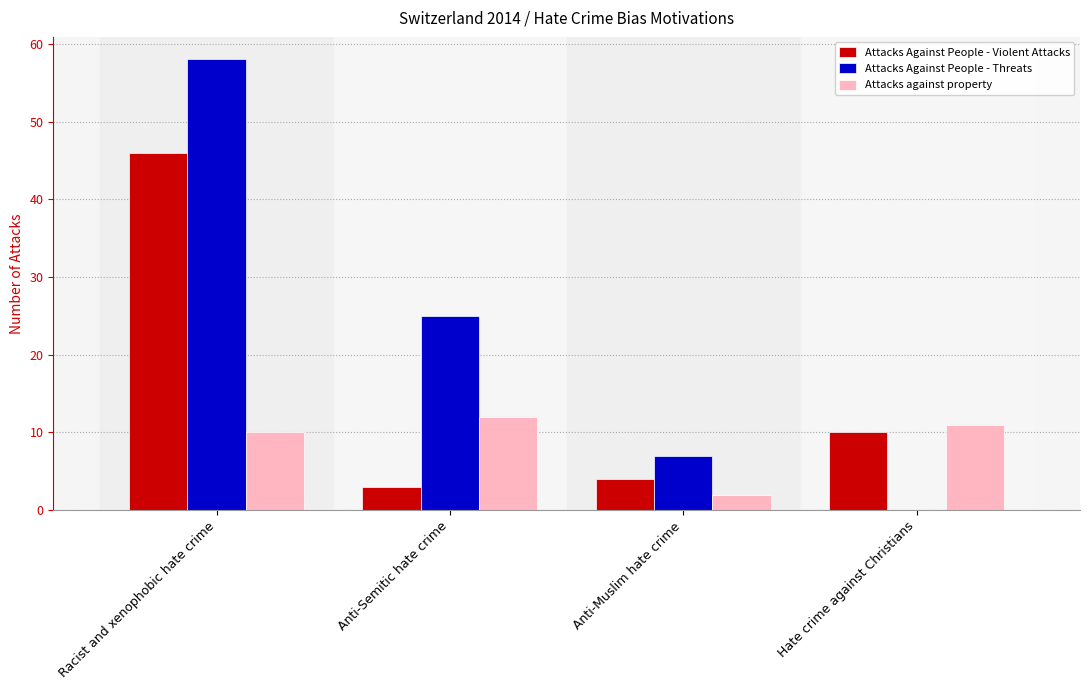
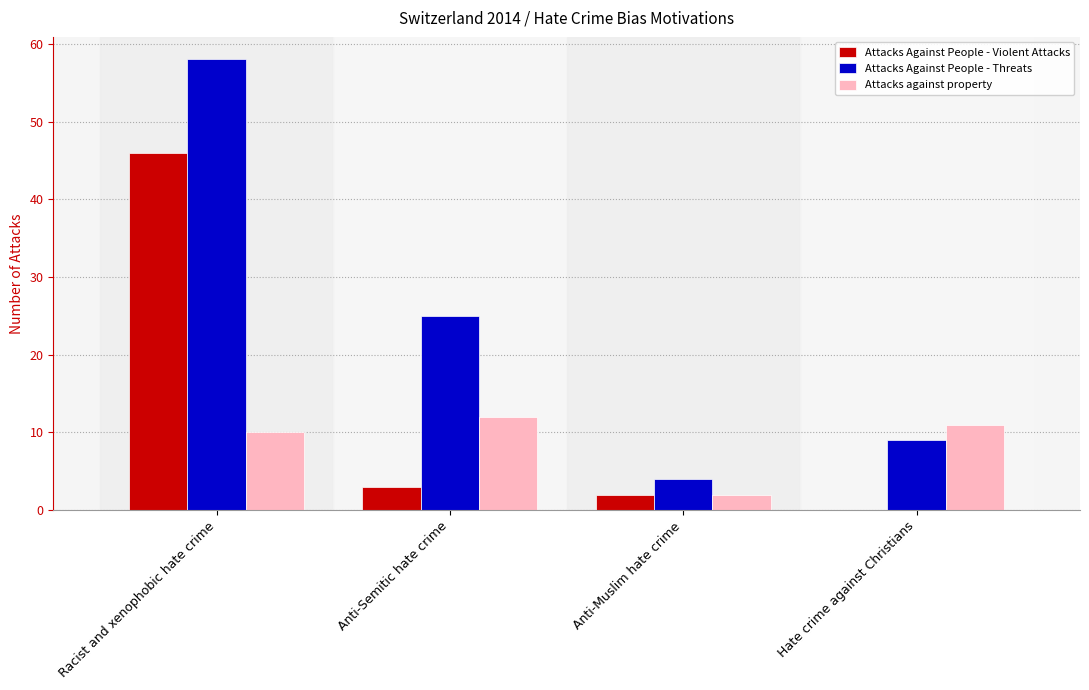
Attacks Against People - Violent Attacks, Anti-Muslim hate crime: 4 -> 2
Attacks Against People - Threats, Anti-Muslim hate crime: 7 -> 4
Attacks Against People - Violent Attacks, Hate crime against Christians: 10 -> 0
Attacks Against People - Threats, Hate crime against Christians: 0 -> 9
